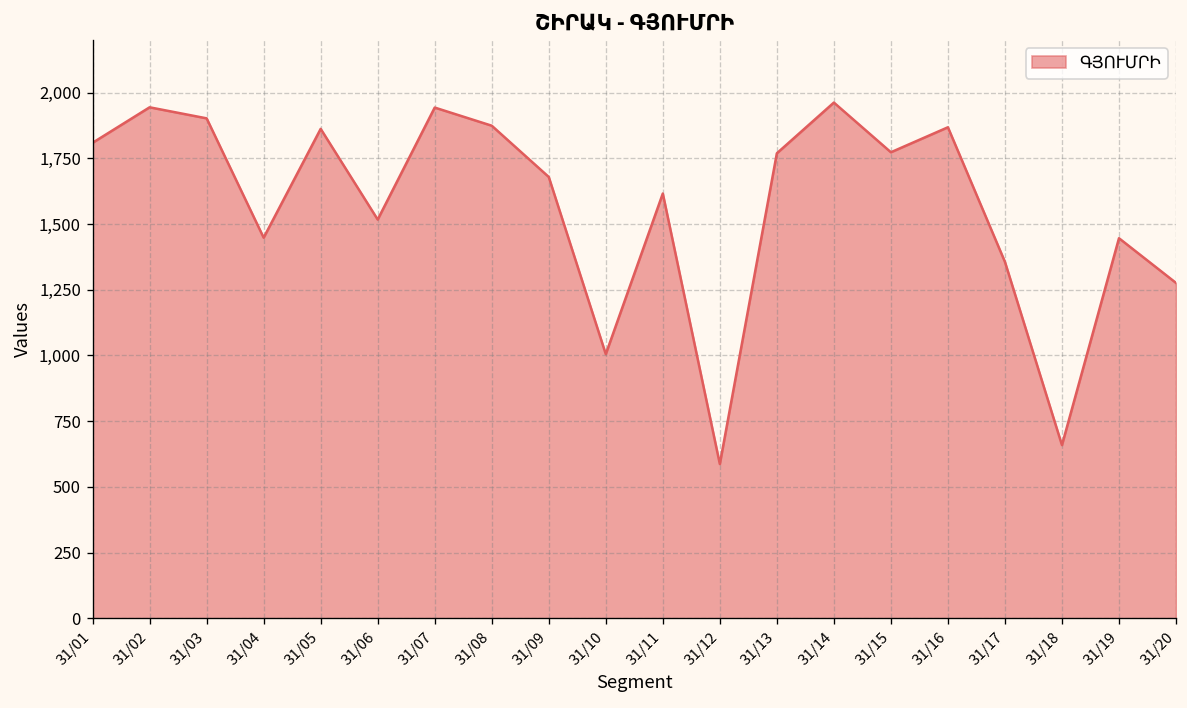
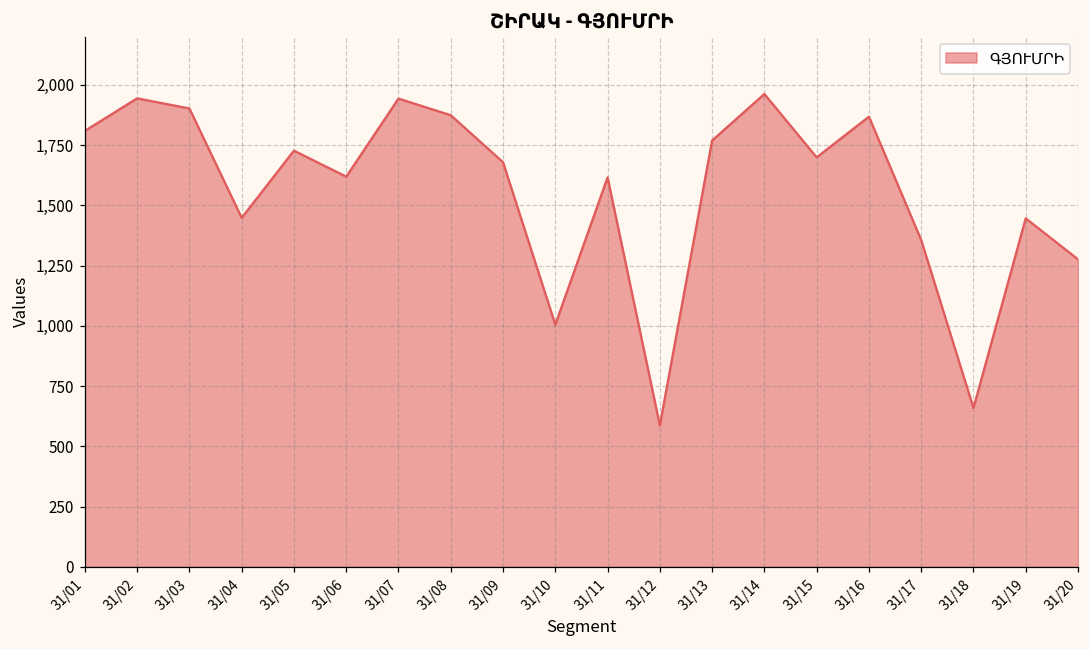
31/05: 1,860 -> 1,730
31/06: 1,520 -> 1,620
31/15: 1,770 -> 1,700
